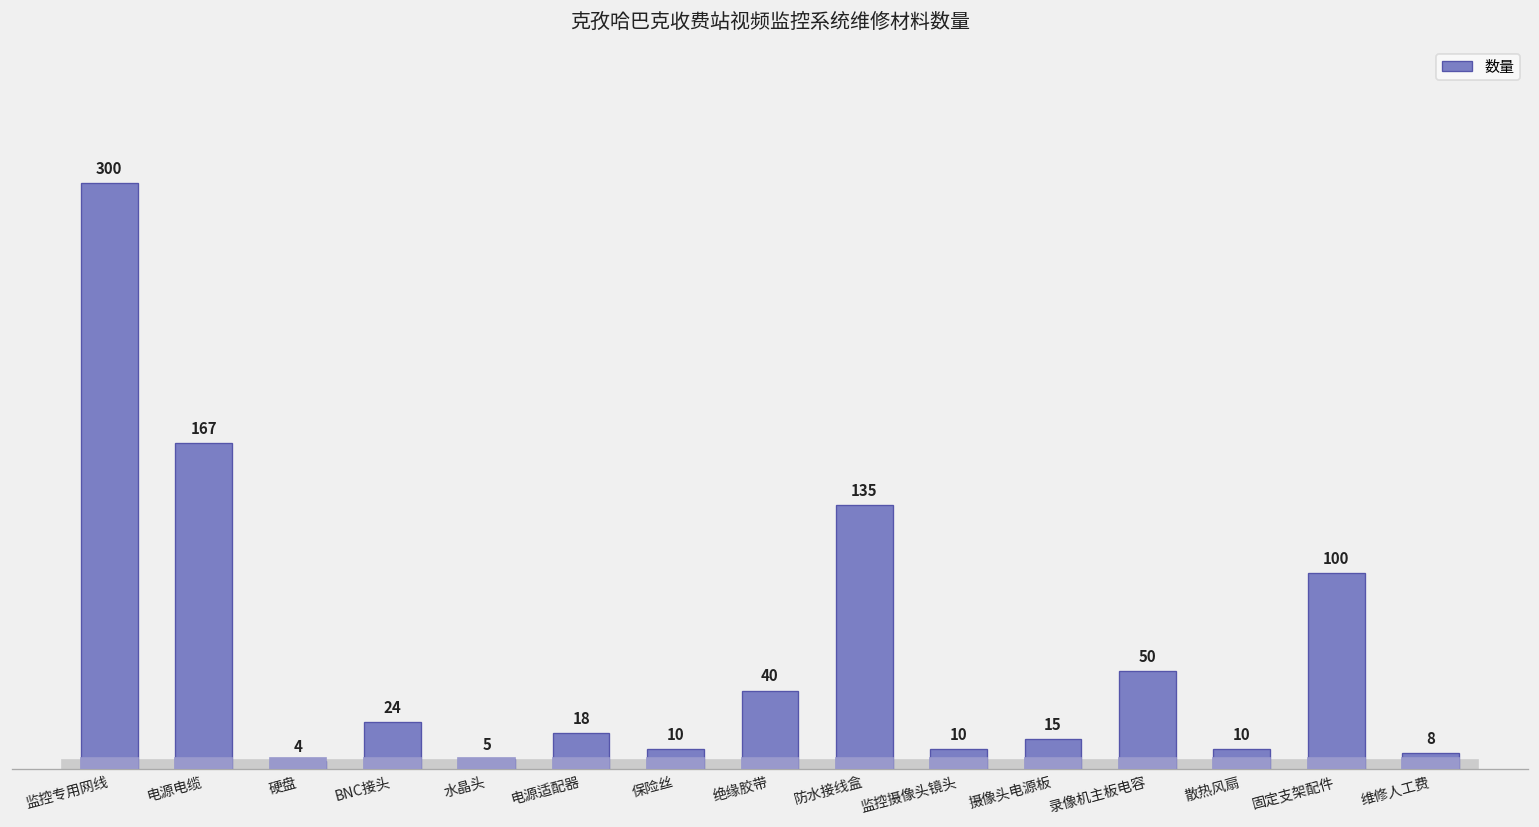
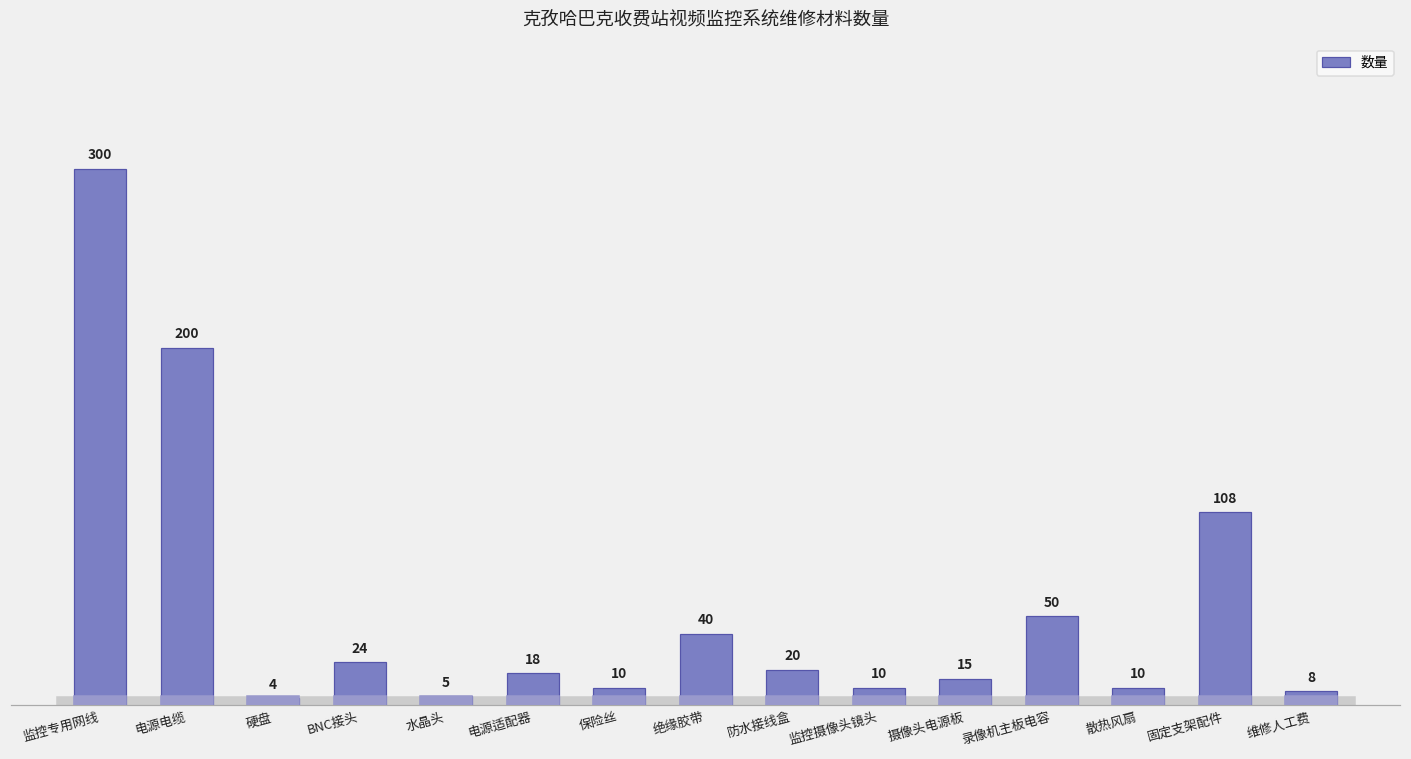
电源电缆: 167 -> 200
防水接线盒: 135 -> 20
固定支架配件: 100 -> 108
